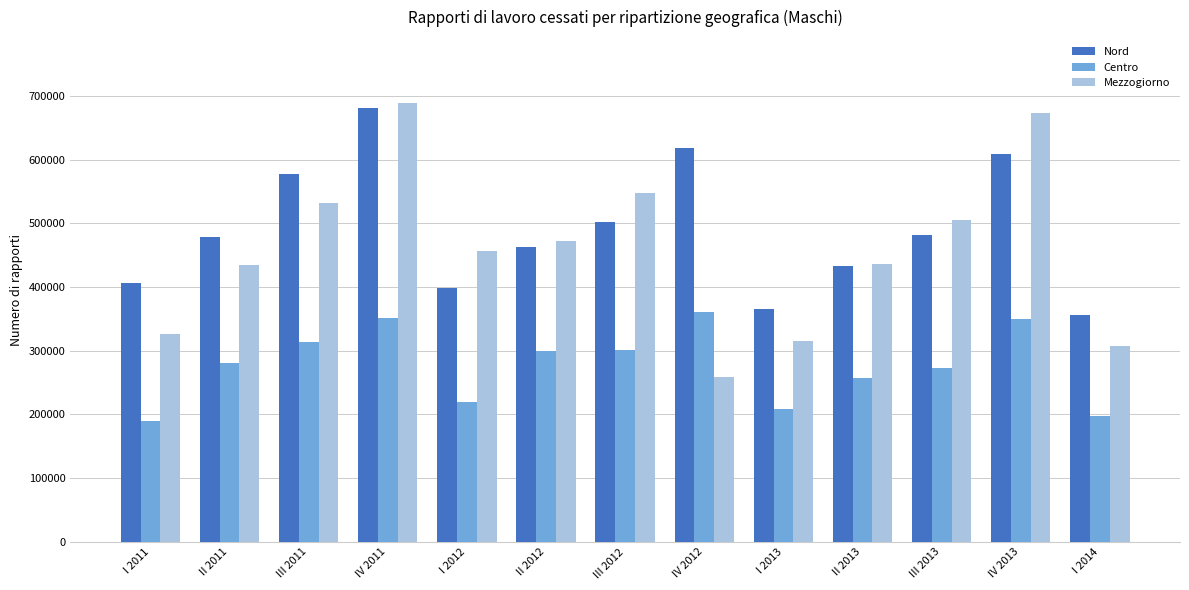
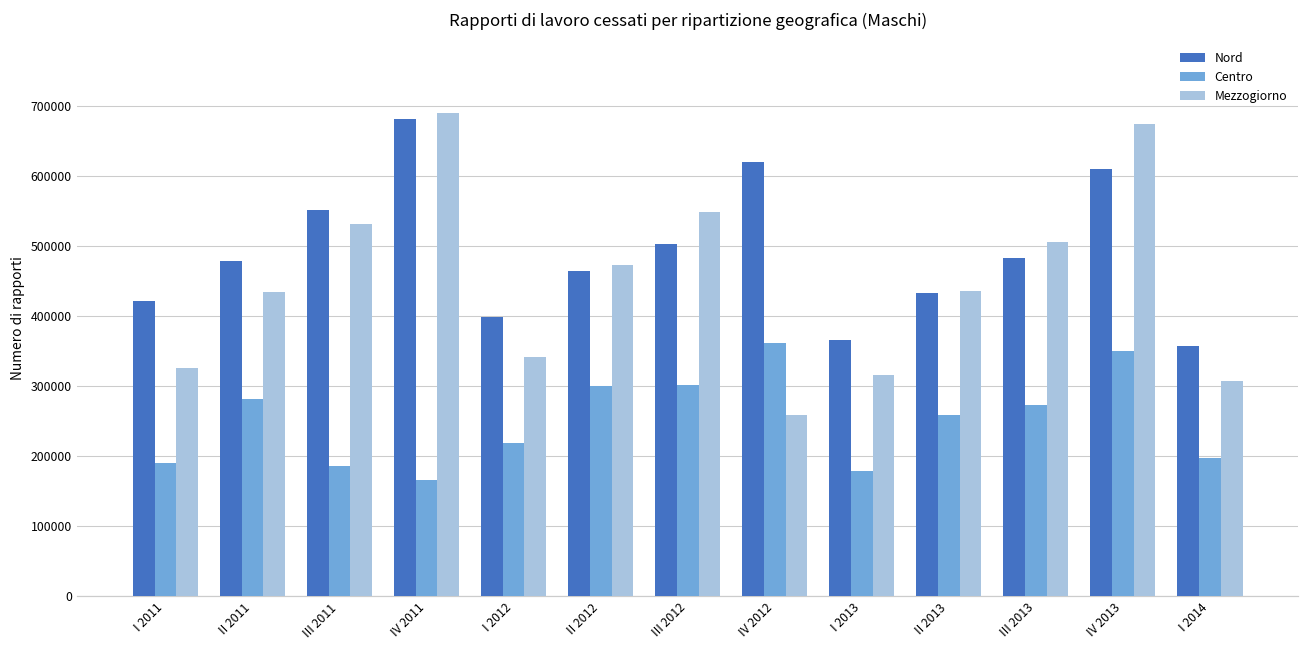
Nord, I 2011: 410000 -> 420000
Nord, III 2011: 580000 -> 550000
Centro, III 2011: 310000 -> 190000
Centro, IV 2011: 350000 -> 170000
Mezzogiorno, I 2012: 460000 -> 340000
Centro, I 2013: 210000 -> 180000
